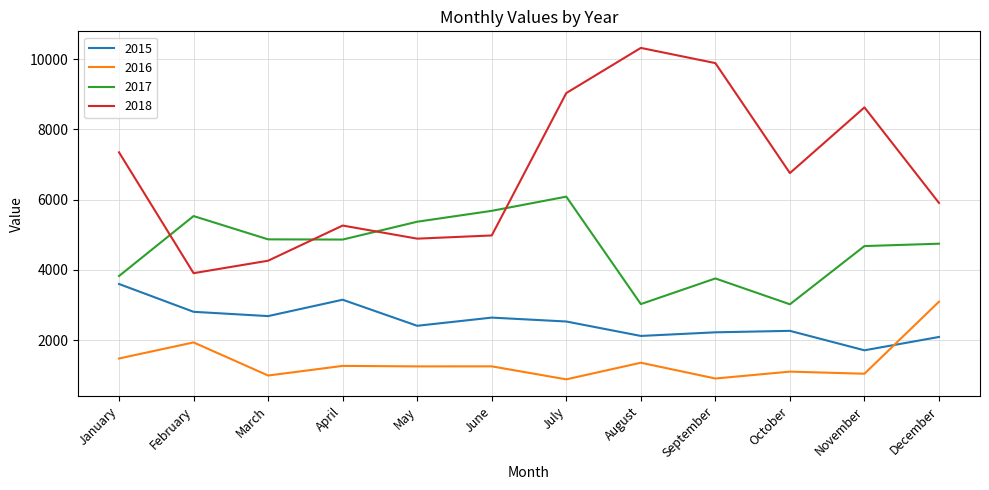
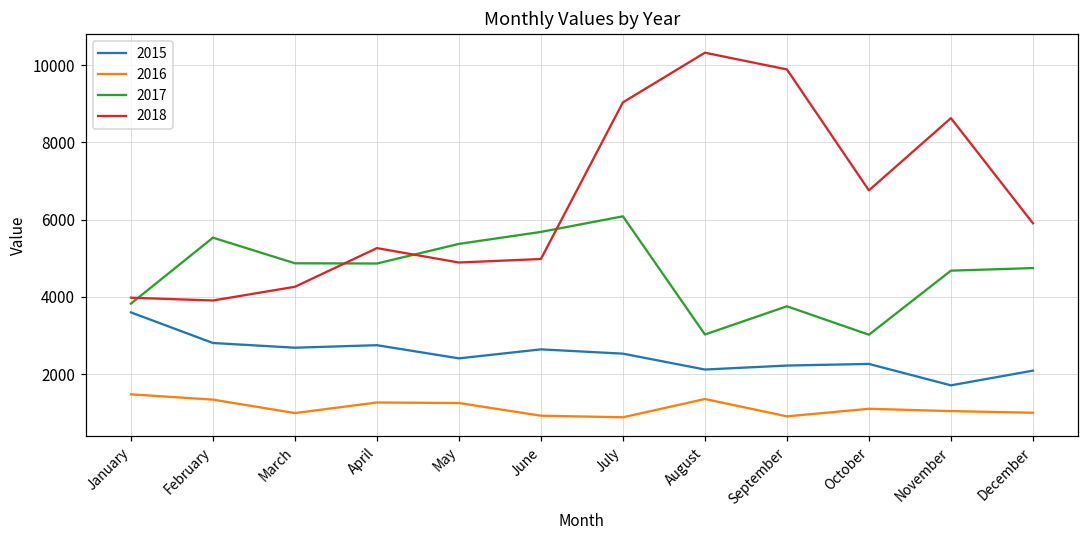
2018, January: 7400 -> 4000
2016, February: 1900 -> 1300
2015, April: 3200 -> 2800
2016, June: 1300 -> 900
2016, December: 3100 -> 1000
